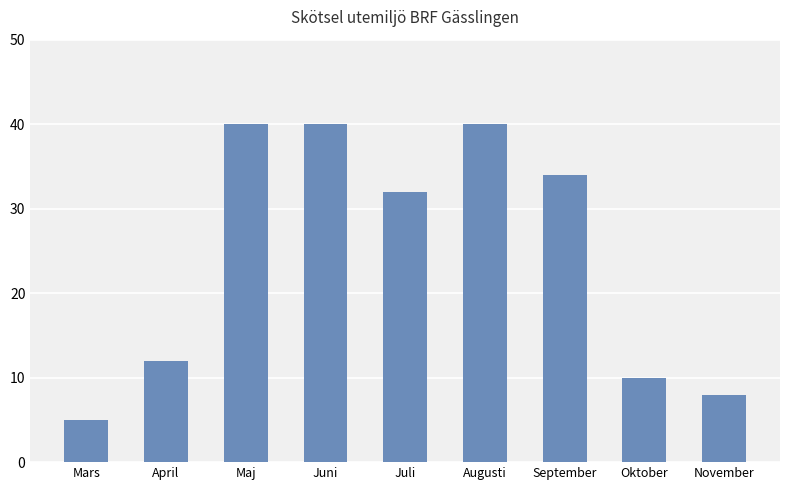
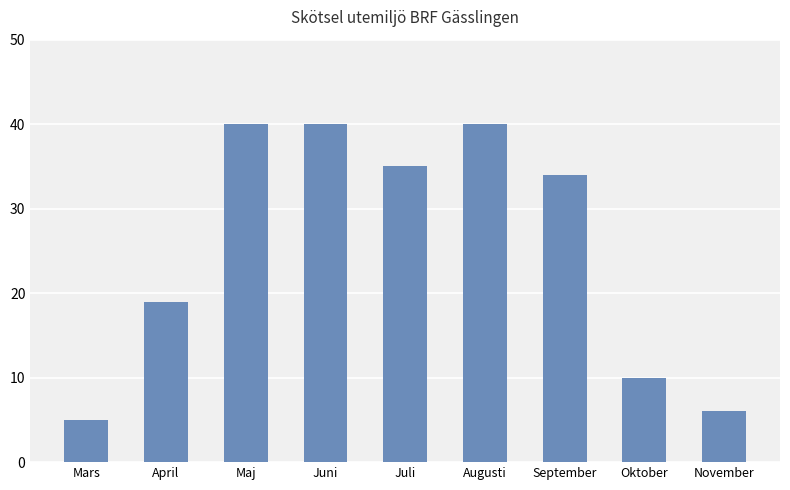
April: 12 -> 19
Juli: 32 -> 35
November: 8 -> 6
